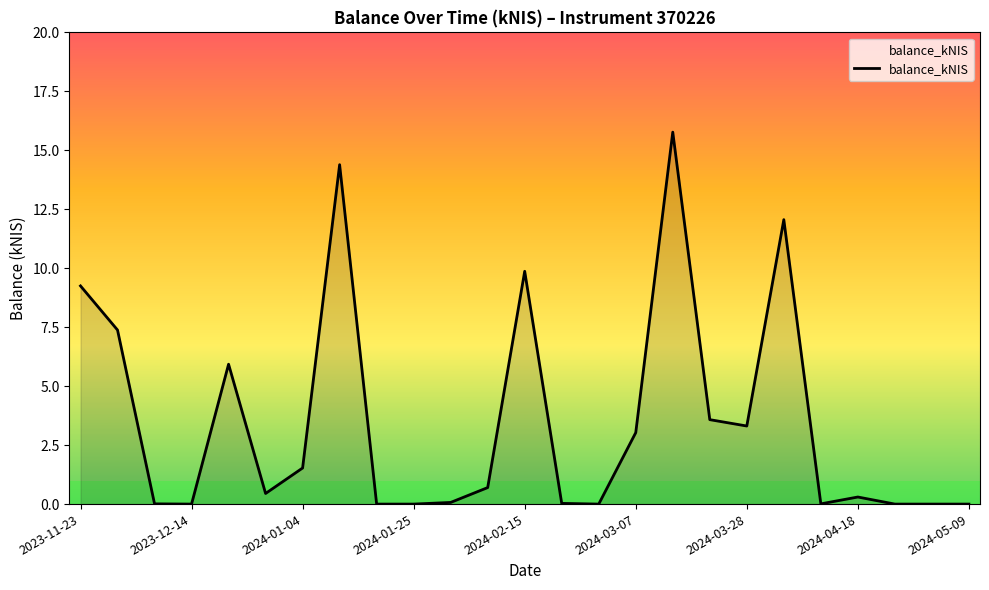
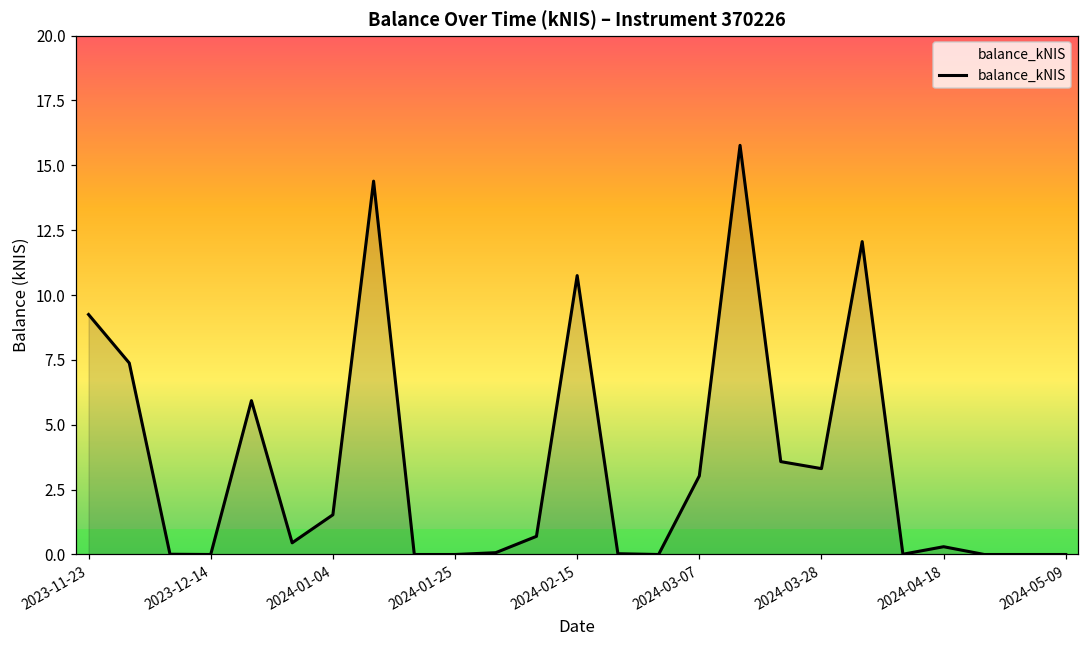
2024-02-15: 9.9 -> 10.8
